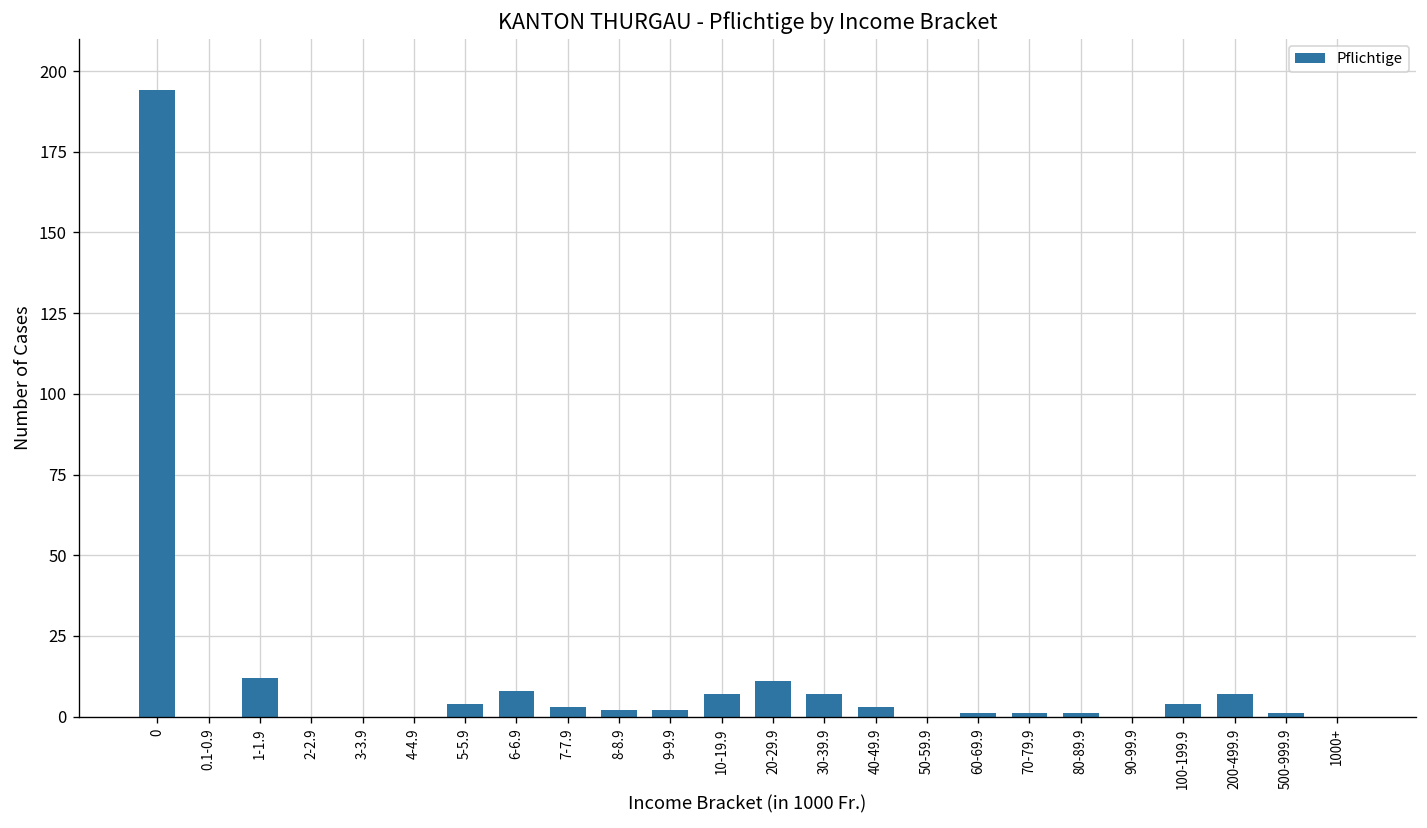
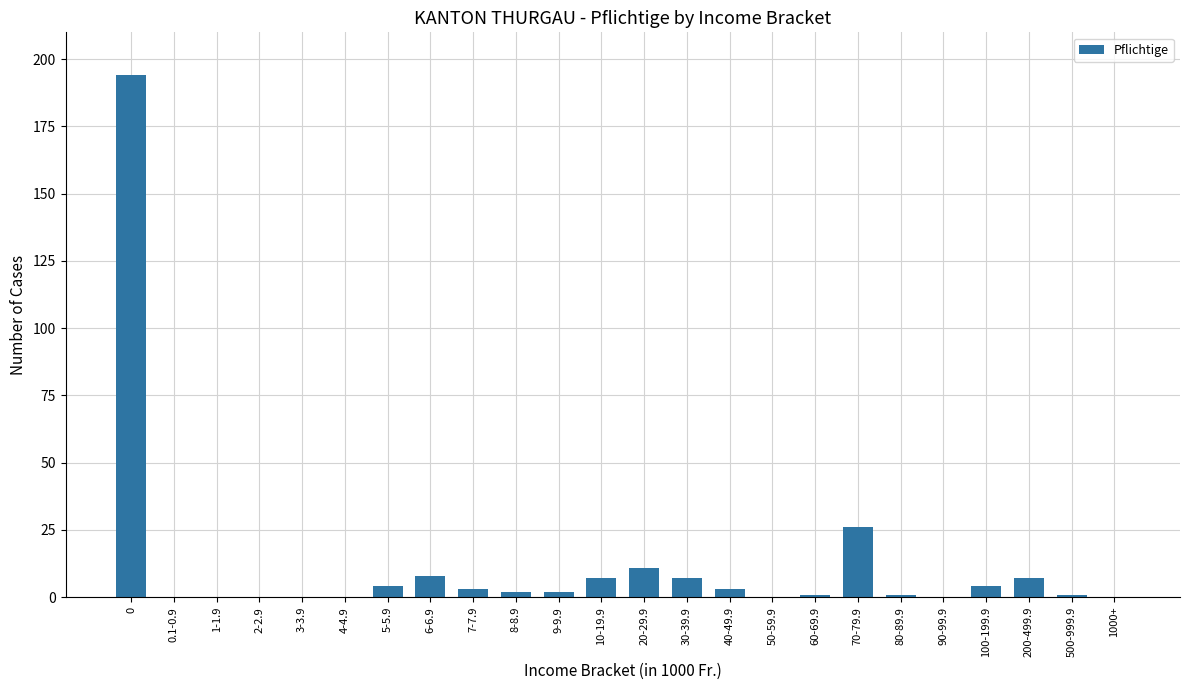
1-1.9: 12 -> 0
70-79.9: 1 -> 26
